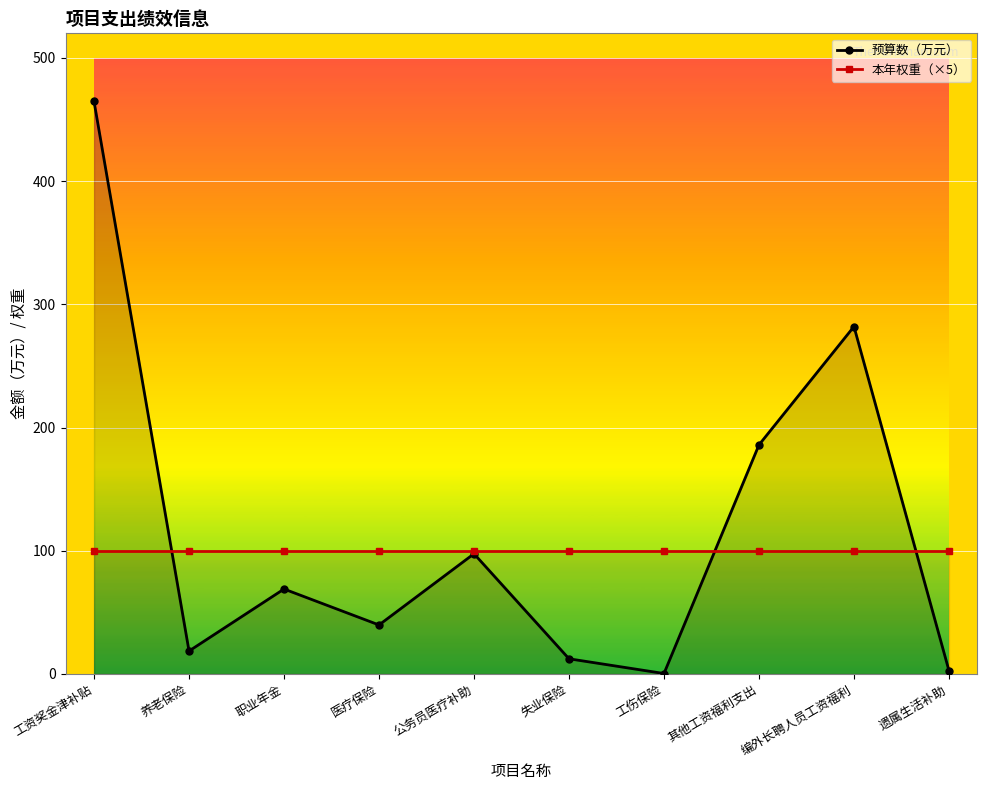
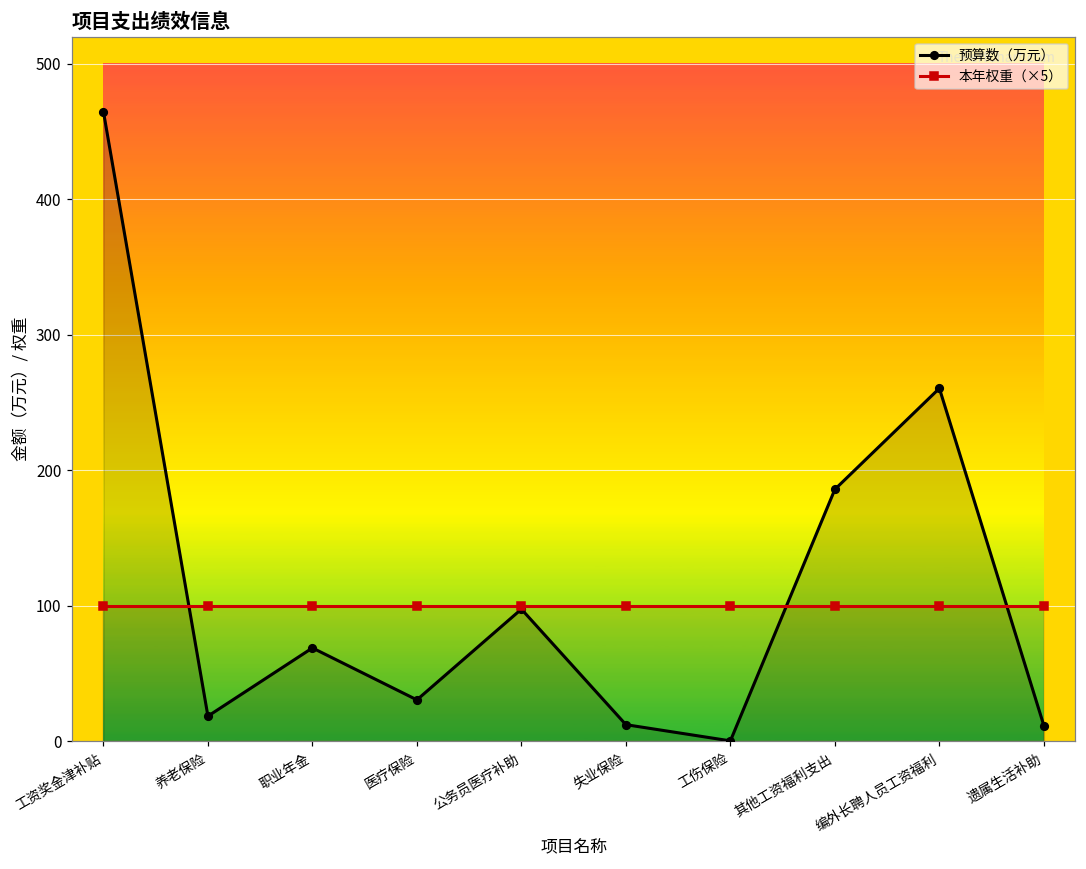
预算数（万元）, 医疗保险: 40 -> 31
预算数（万元）, 编外长聘人员工资福利: 282 -> 261
预算数（万元）, 遗属生活补助: 3 -> 12
